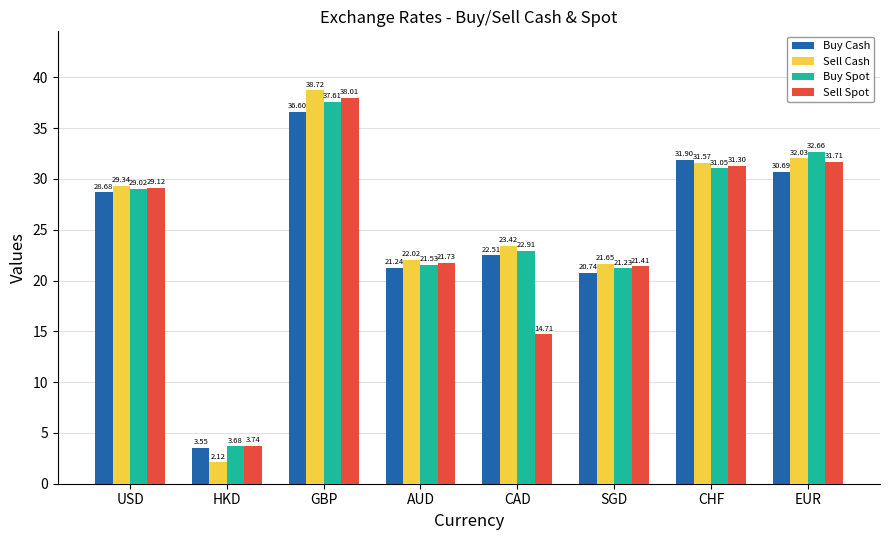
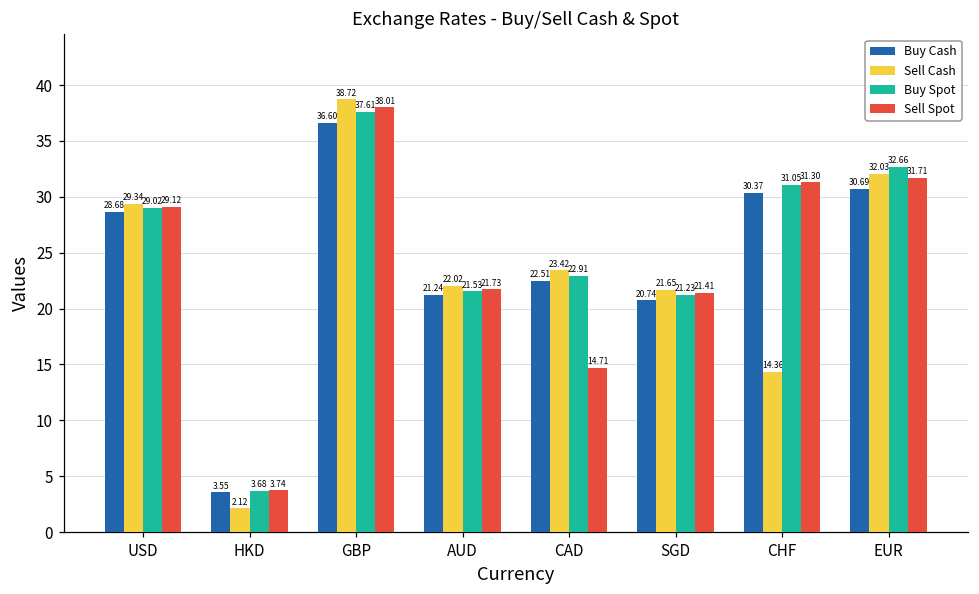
Buy Cash, CHF: 31.90 -> 30.37
Sell Cash, CHF: 31.57 -> 14.36
